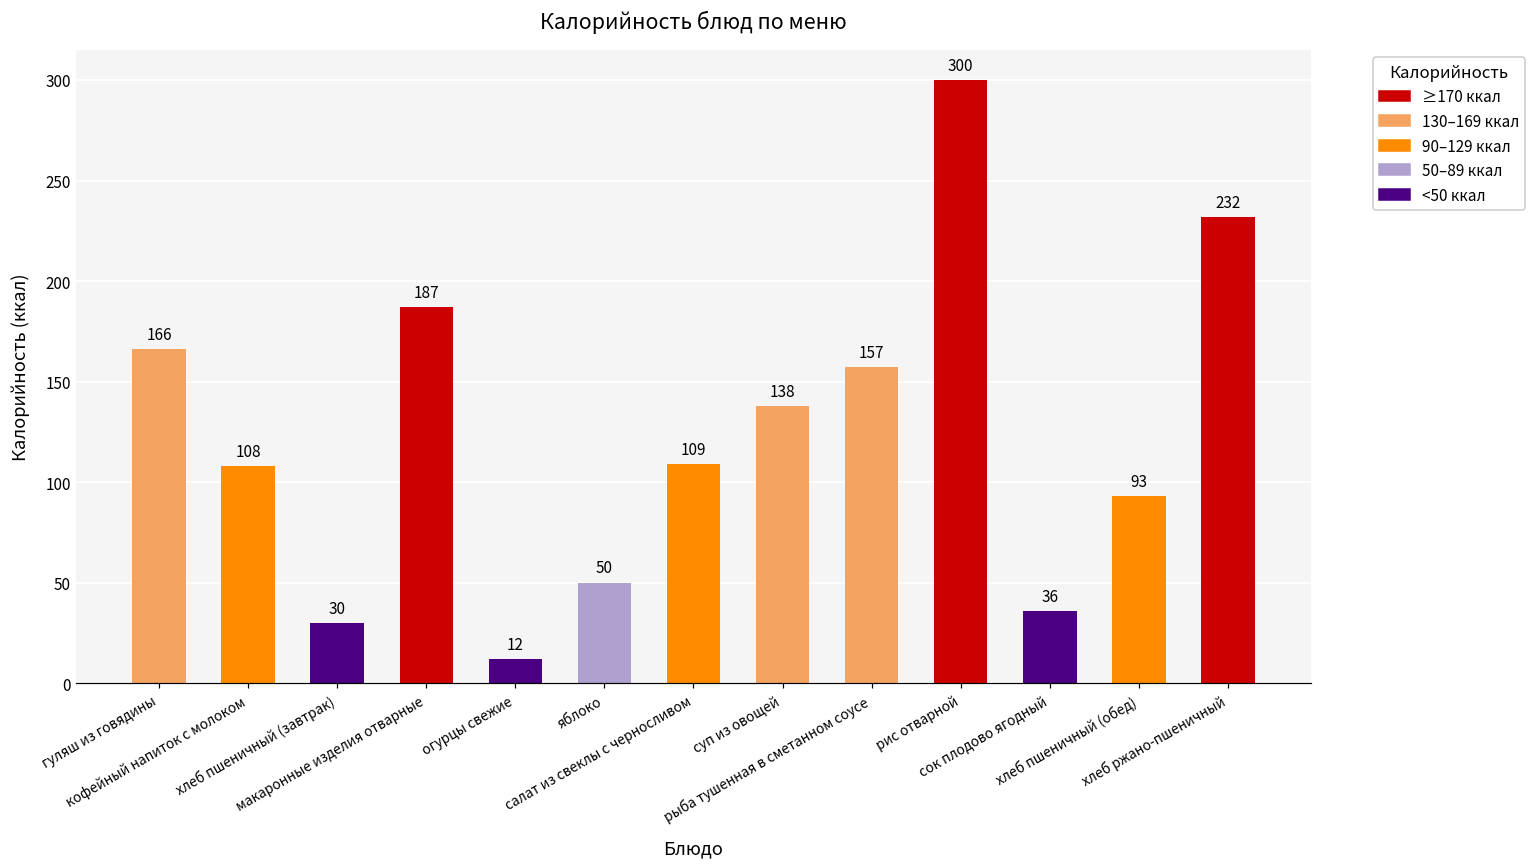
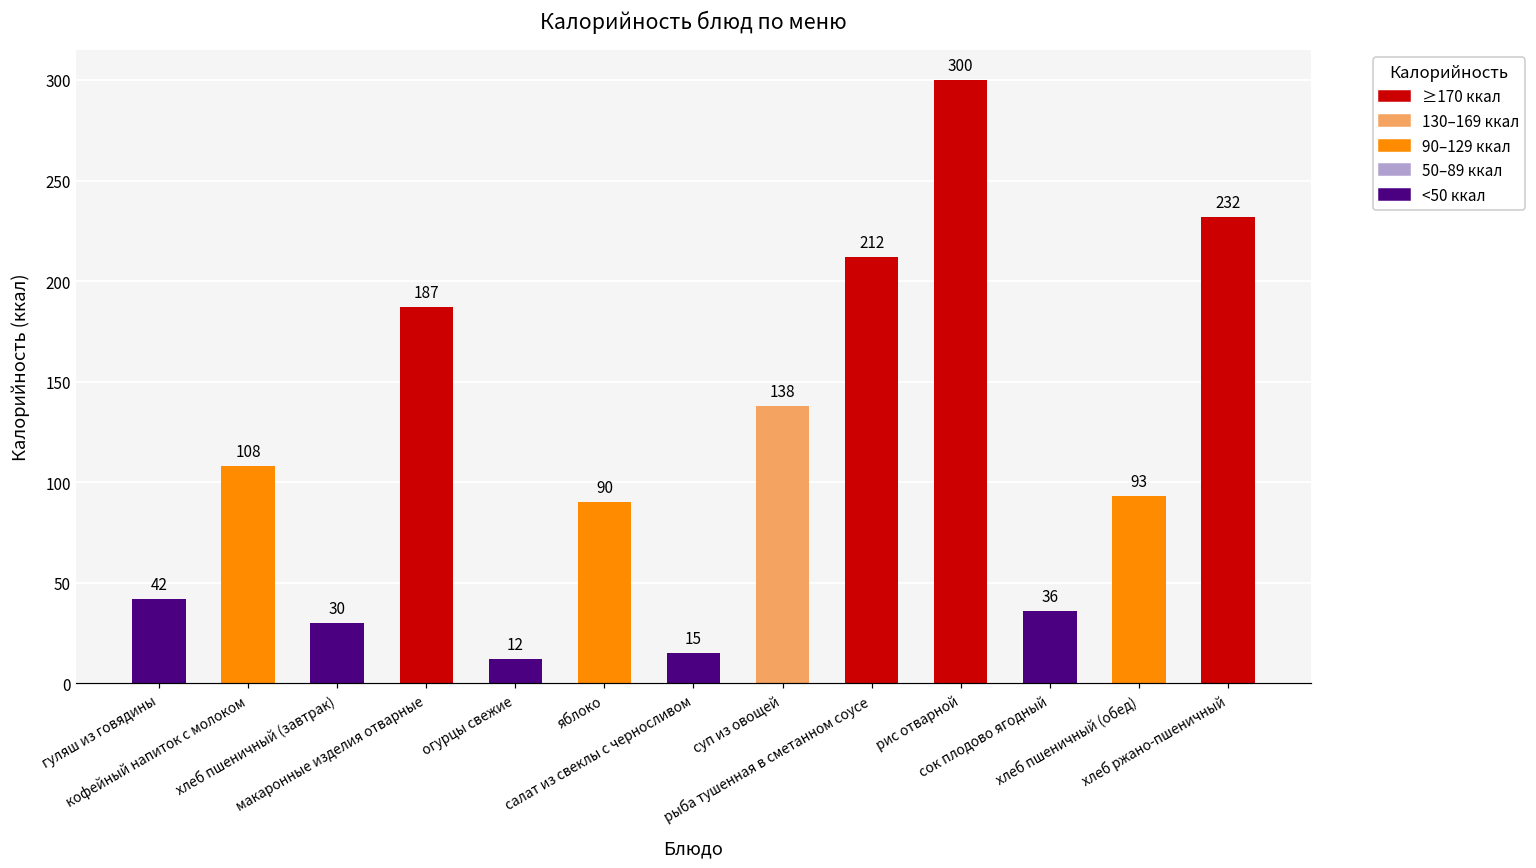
гуляш из говядины: 166 -> 42
яблоко: 50 -> 90
салат из свеклы с черносливом: 109 -> 15
рыба тушенная в сметанном соусе: 157 -> 212
